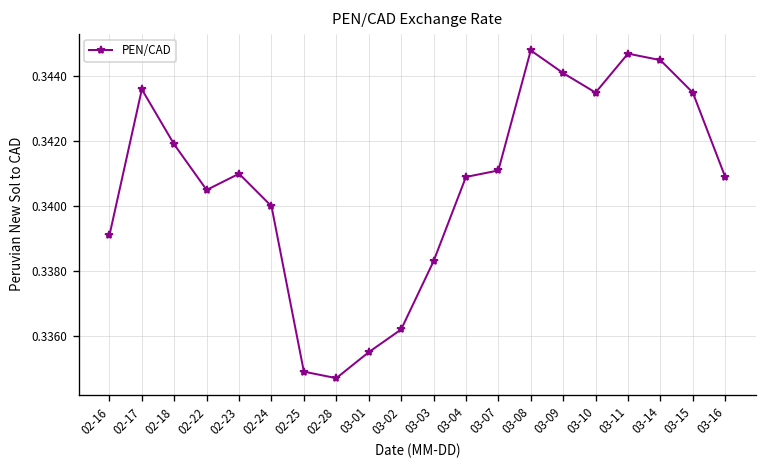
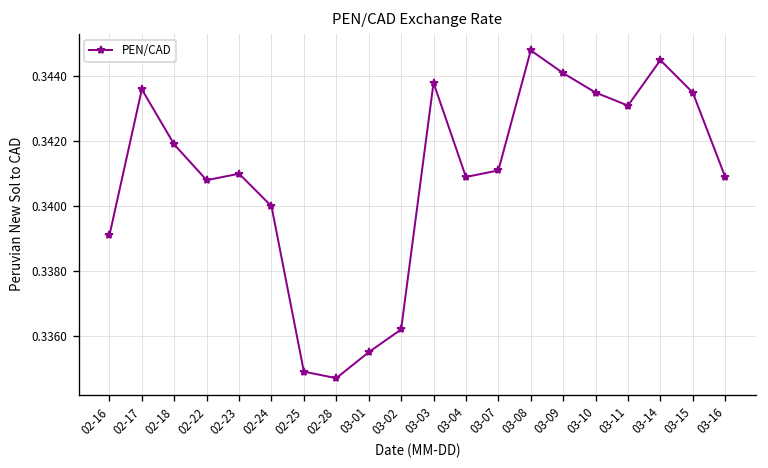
02-22: 0.3405 -> 0.3408
03-03: 0.3383 -> 0.3438
03-11: 0.3447 -> 0.3431
